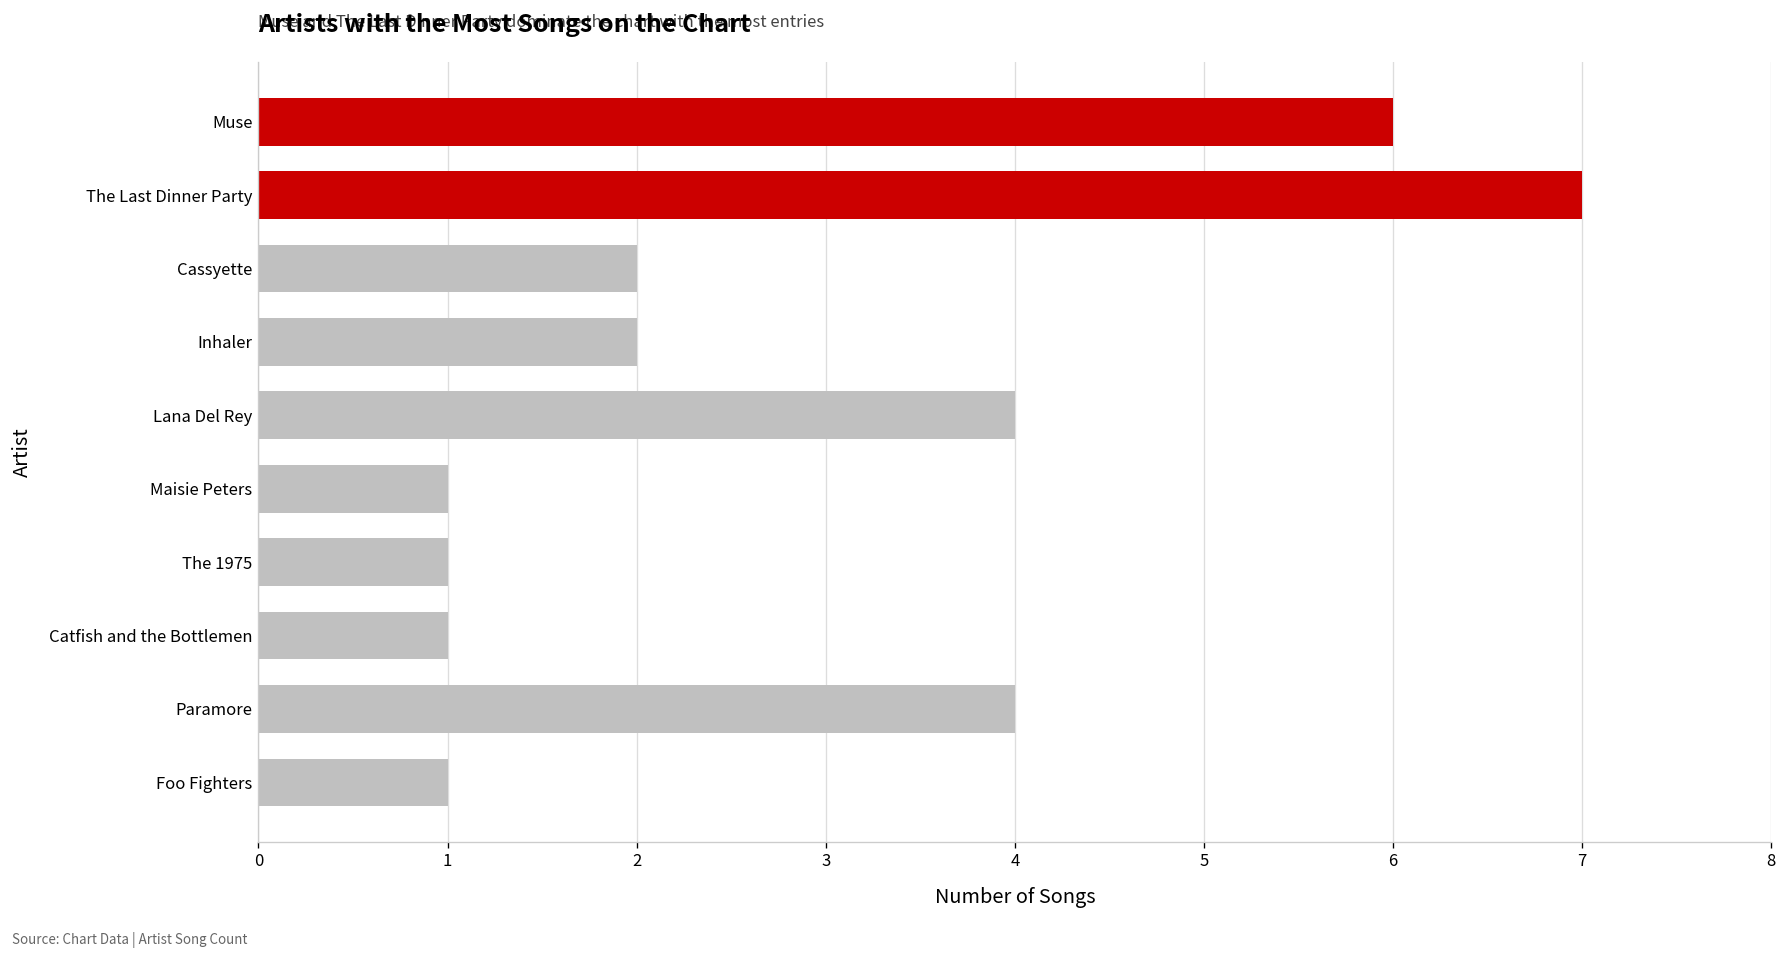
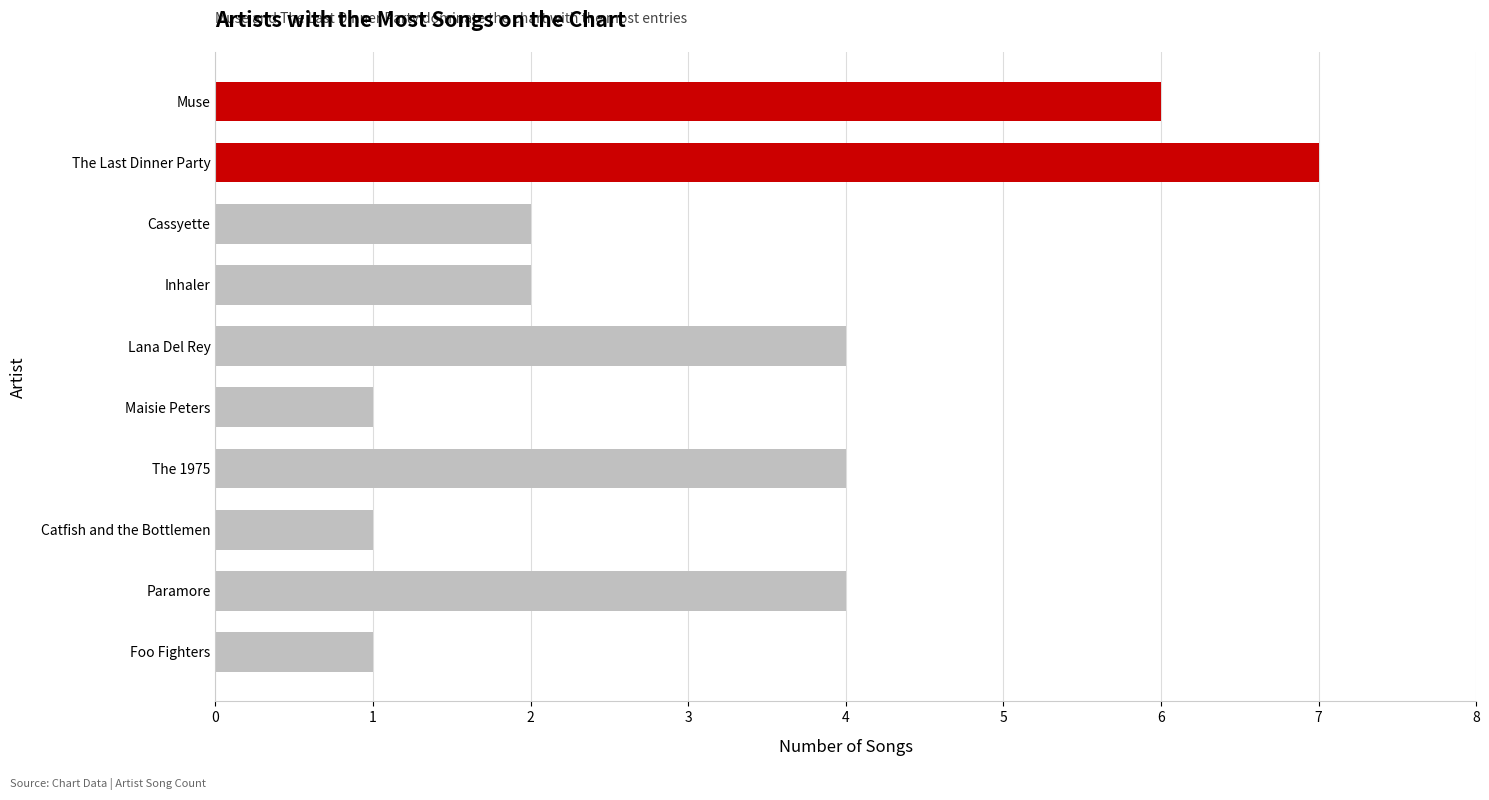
The 1975: 1 -> 4
